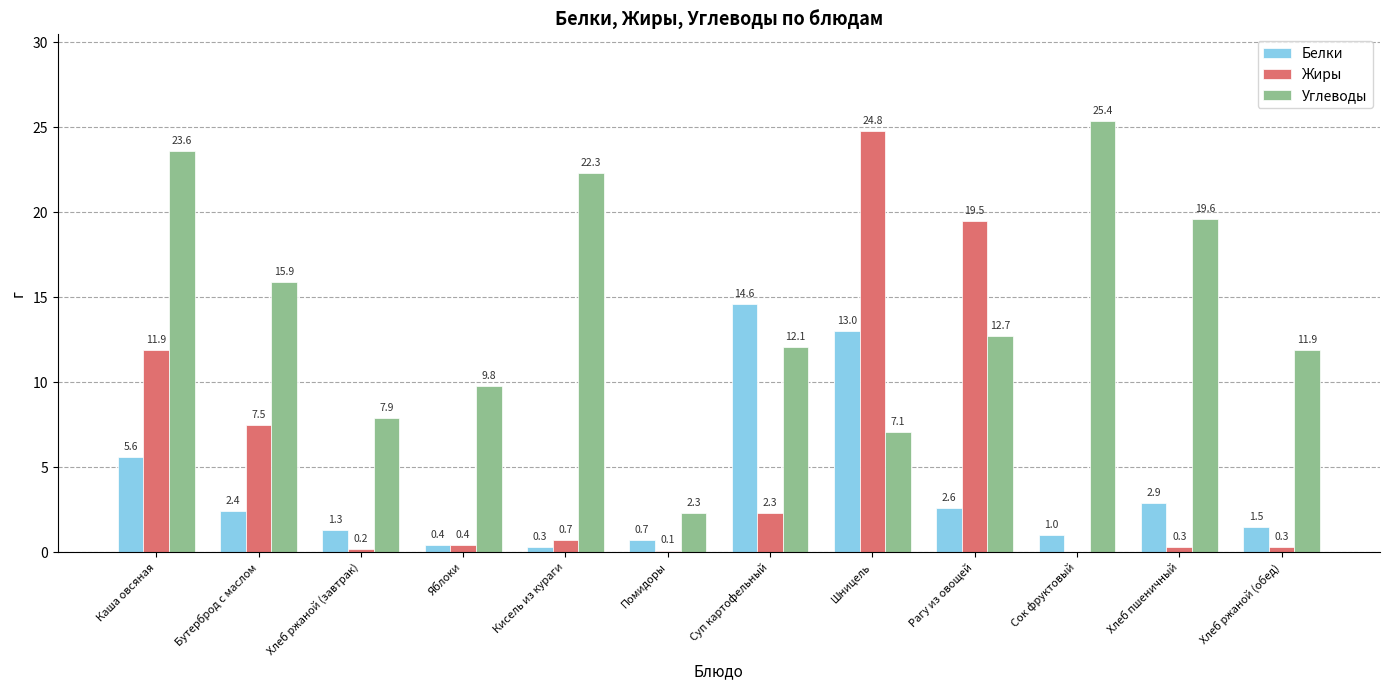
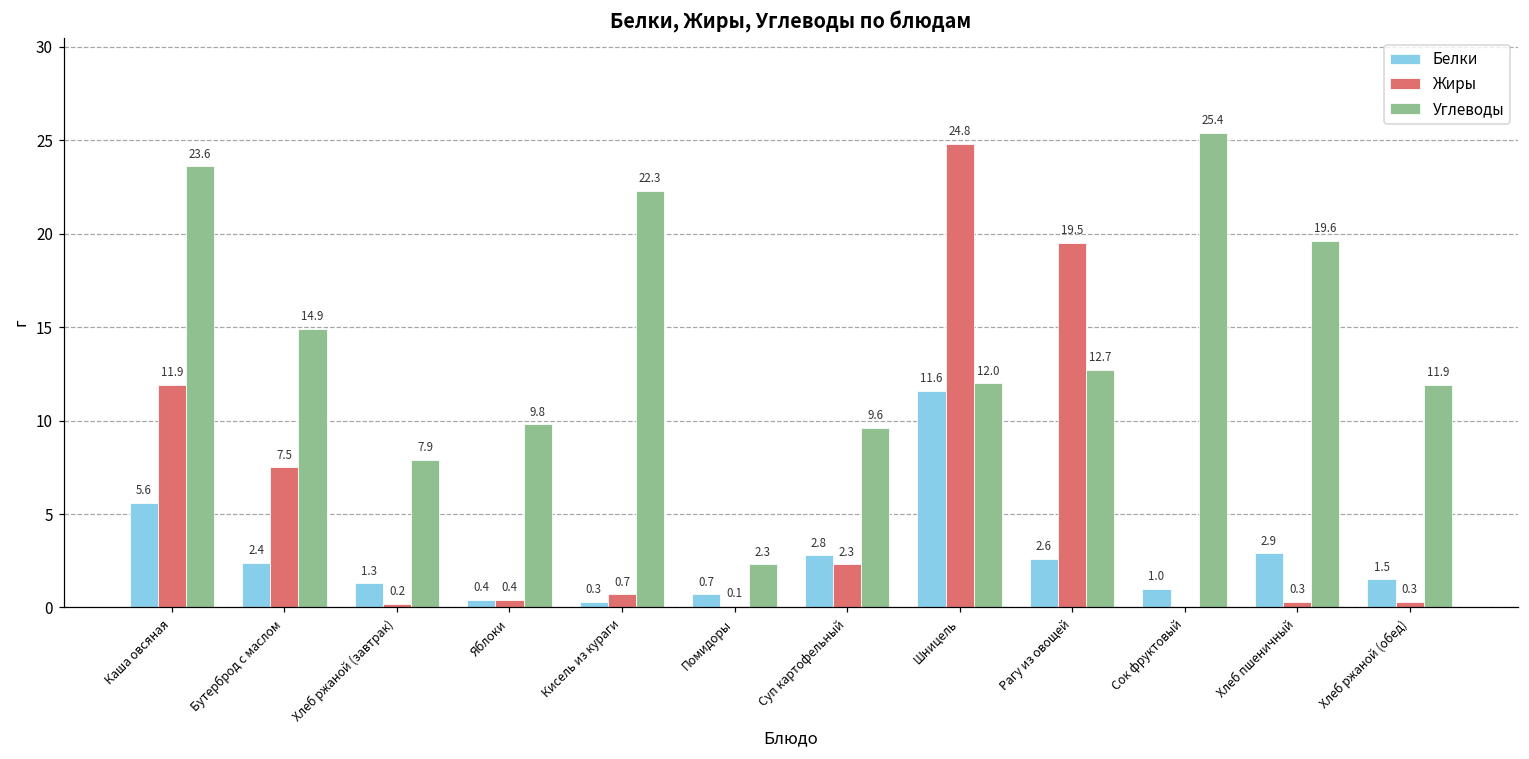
Углеводы, Бутерброд с маслом: 15.9 -> 14.9
Белки, Суп картофельный: 14.6 -> 2.8
Углеводы, Суп картофельный: 12.1 -> 9.6
Белки, Шницель: 13.0 -> 11.6
Углеводы, Шницель: 7.1 -> 12.0
